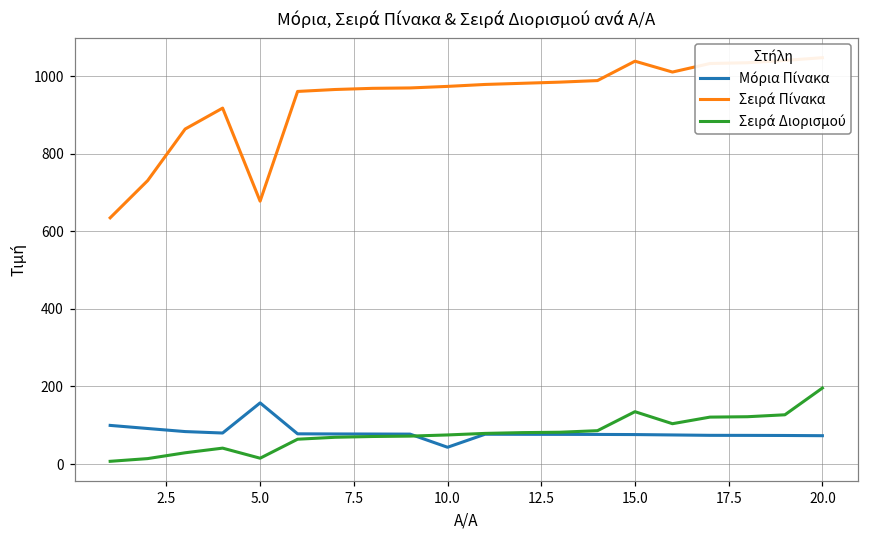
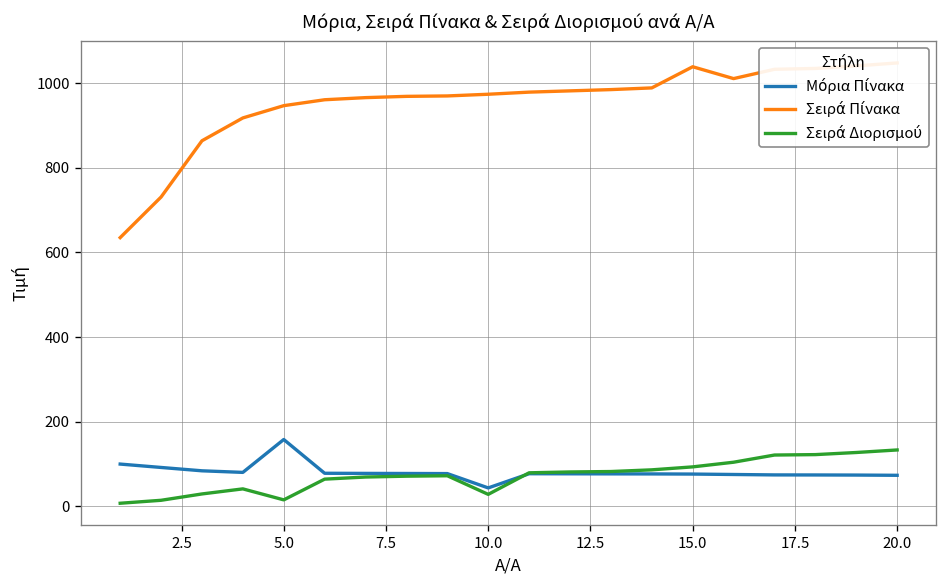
Σειρά Πίνακα, 5.0: 680 -> 950
Σειρά Διορισμού, 10.0: 80 -> 30
Σειρά Διορισμού, 15.0: 140 -> 90
Σειρά Διορισμού, 20.0: 200 -> 130
